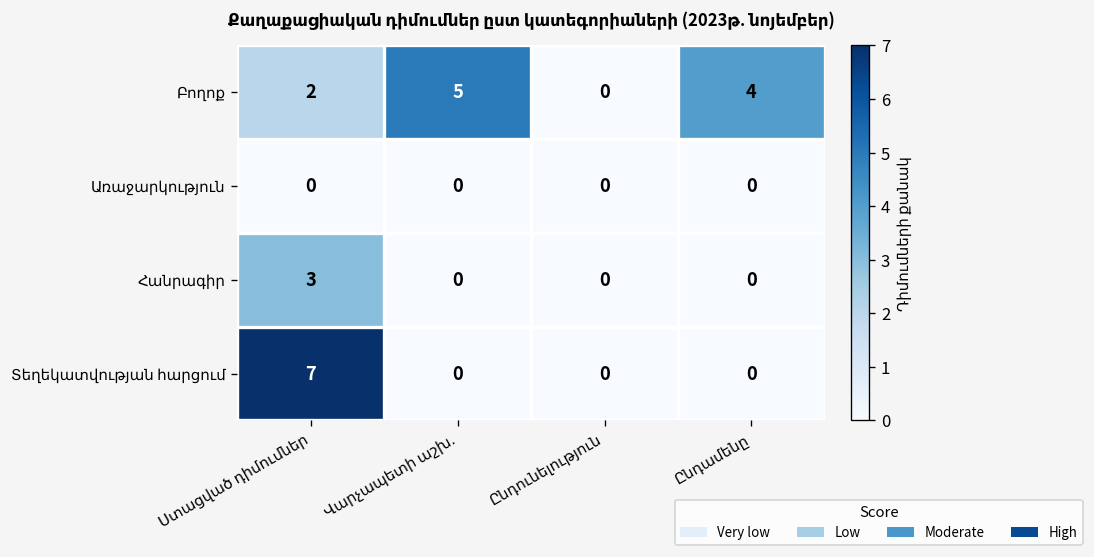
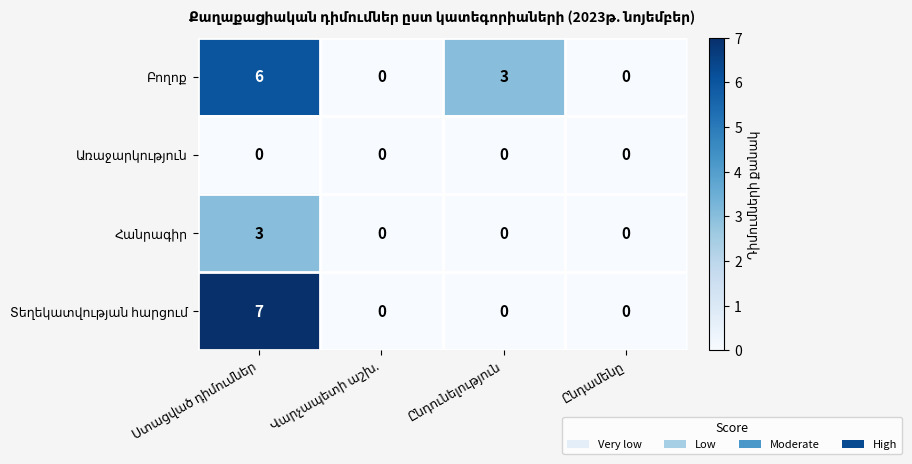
Բողոք, Ստացված դիմումներ: 2 -> 6
Բողոք, Վարչապետի աշխ.: 5 -> 0
Բողոք, Ընդունելություն: 0 -> 3
Բողոք, Ընդամենը: 4 -> 0
